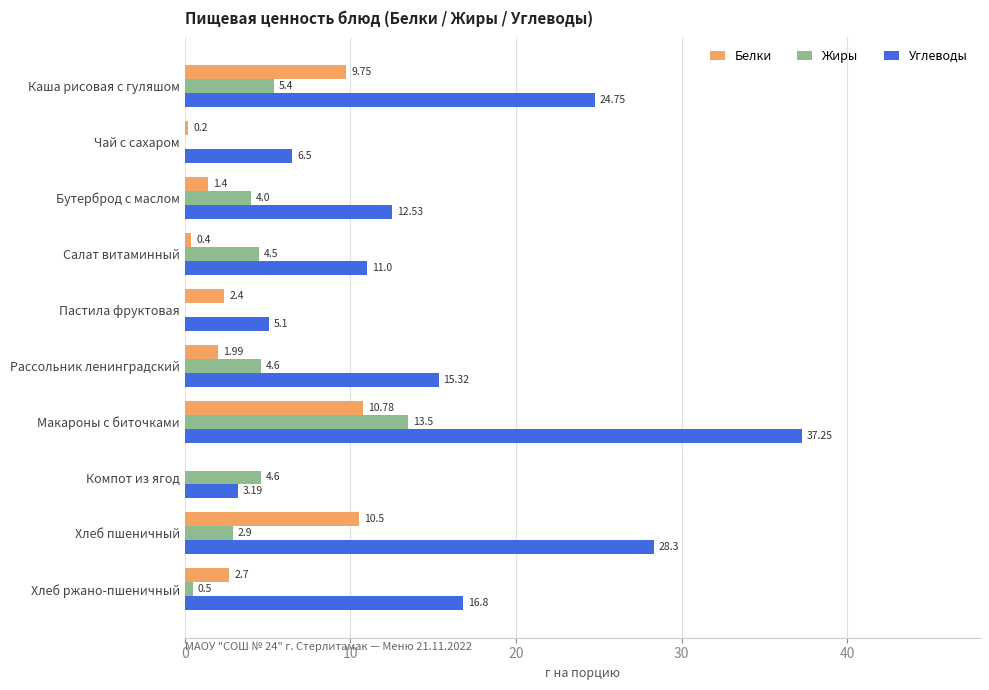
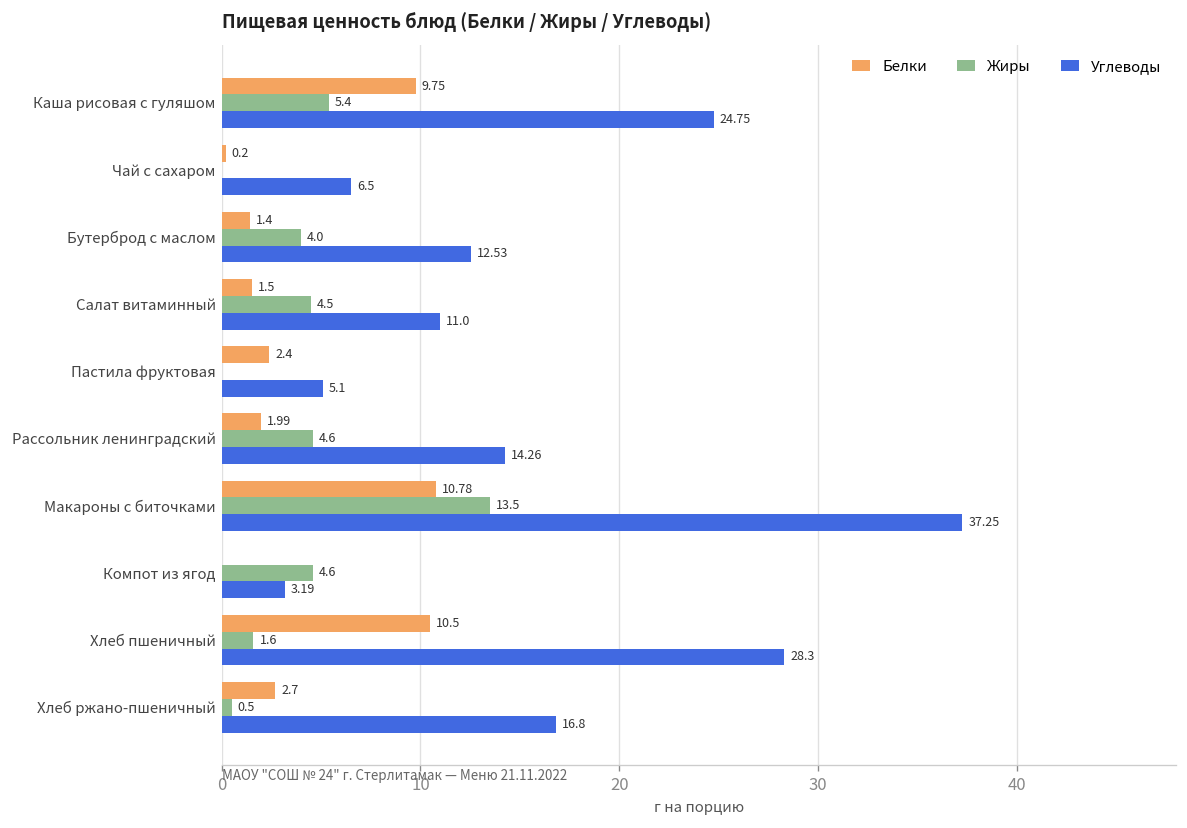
Белки, Салат витаминный: 0.4 -> 1.5
Углеводы, Рассольник ленинградский: 15.32 -> 14.26
Жиры, Хлеб пшеничный: 2.9 -> 1.6
